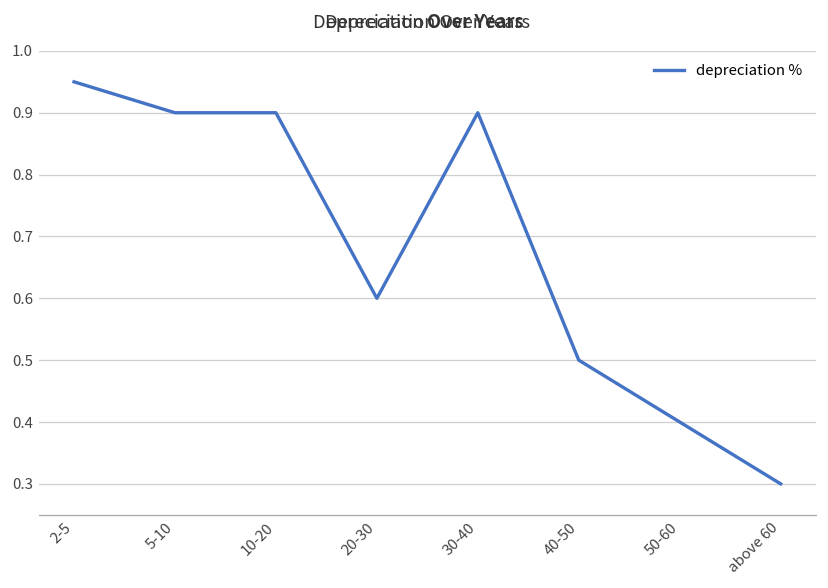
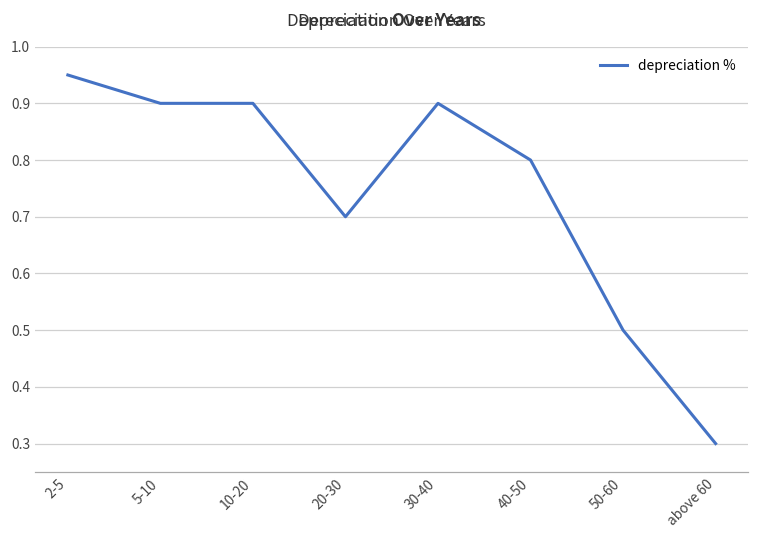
20-30: 0.6 -> 0.7
40-50: 0.5 -> 0.8
50-60: 0.4 -> 0.5
